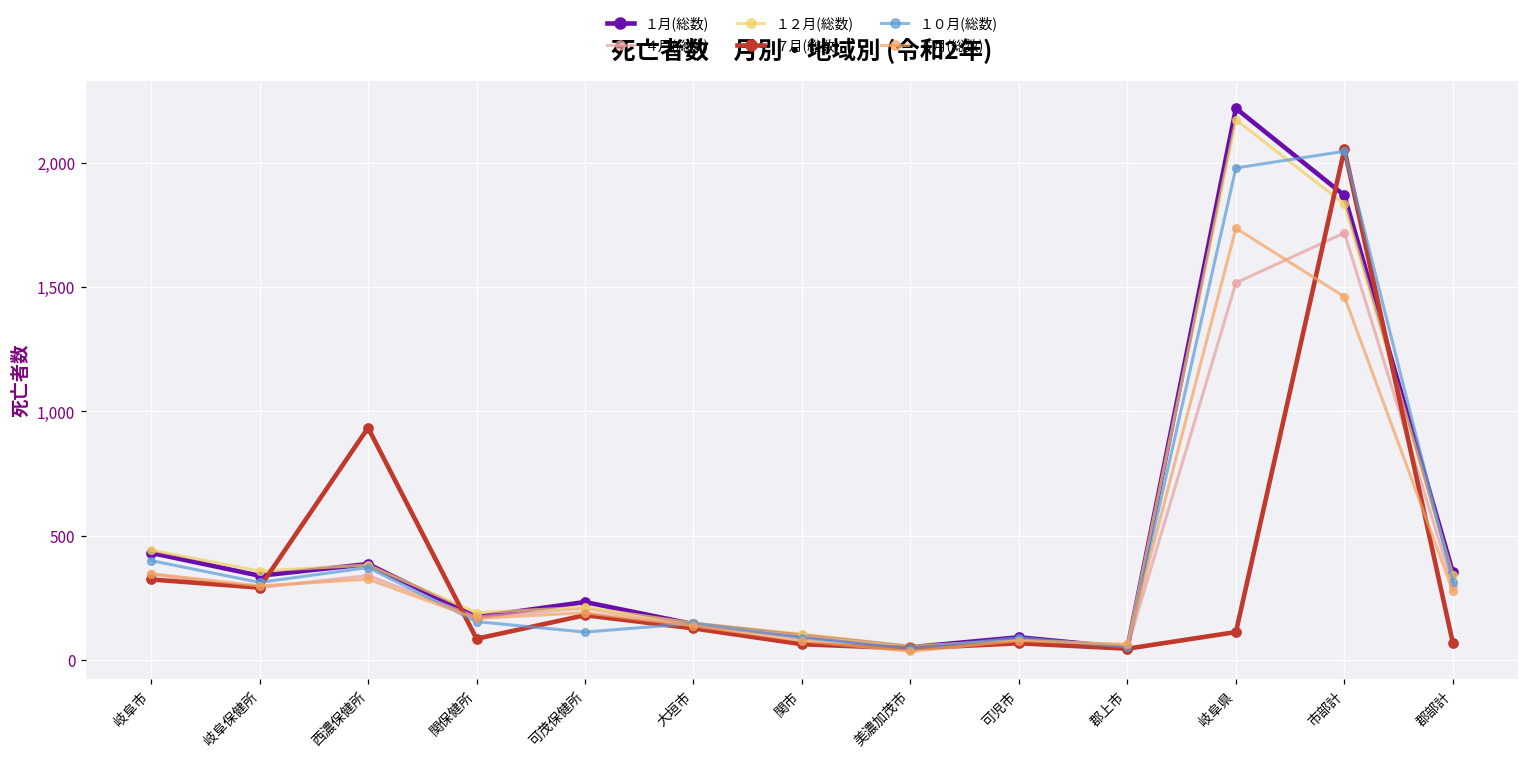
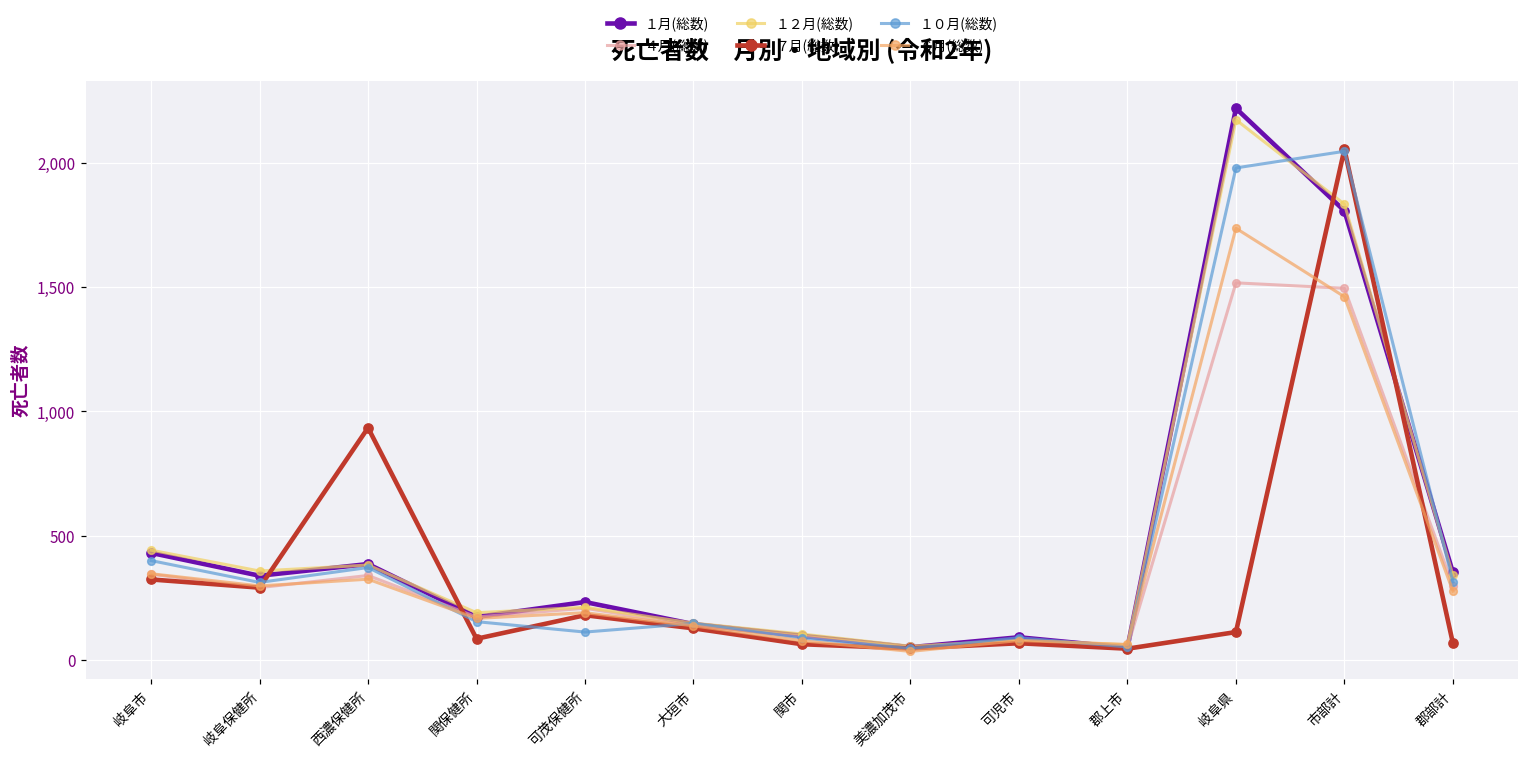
１月(総数), 市部計: 1,870 -> 1,810
４月(総数), 市部計: 1,720 -> 1,500
